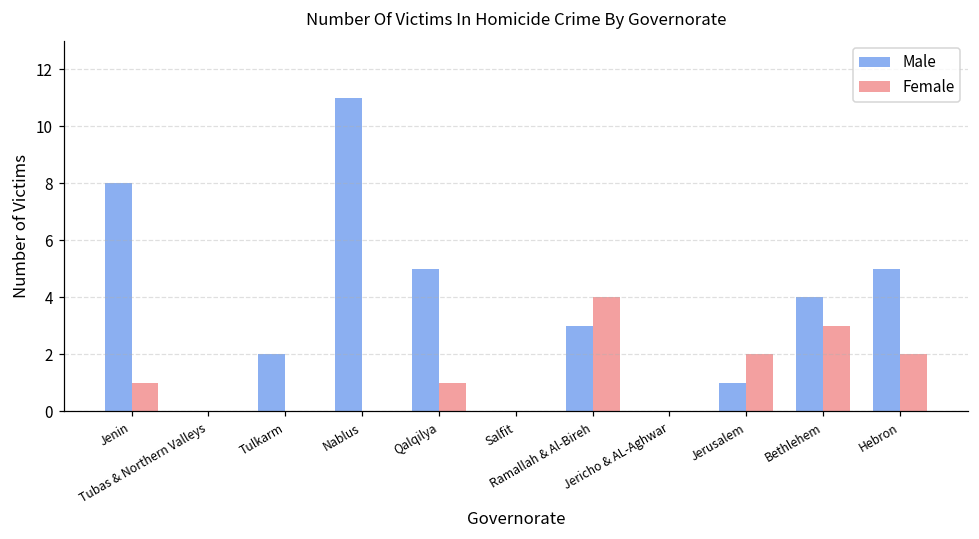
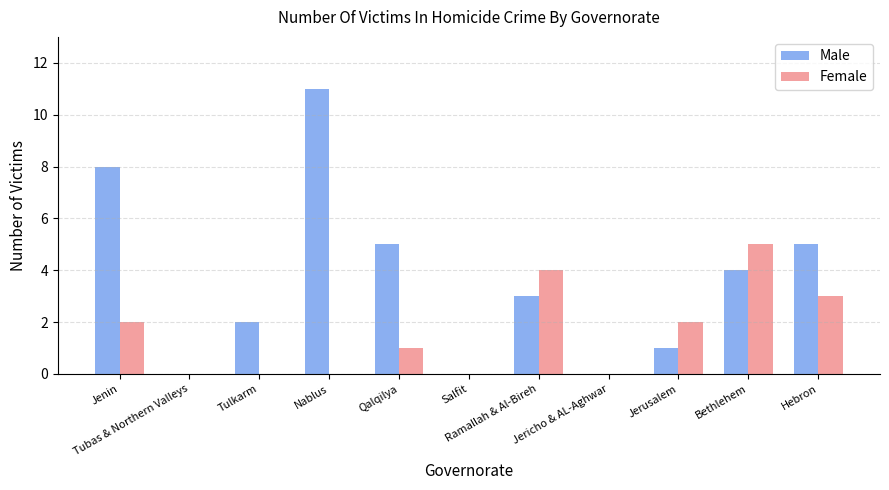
Female, Jenin: 1 -> 2
Female, Bethlehem: 3 -> 5
Female, Hebron: 2 -> 3
